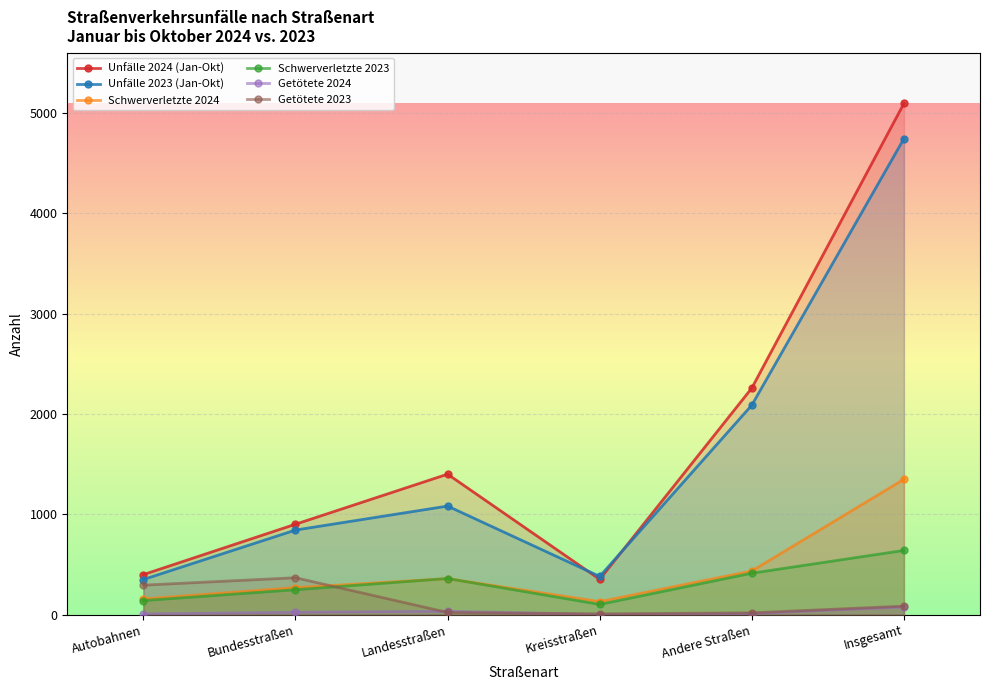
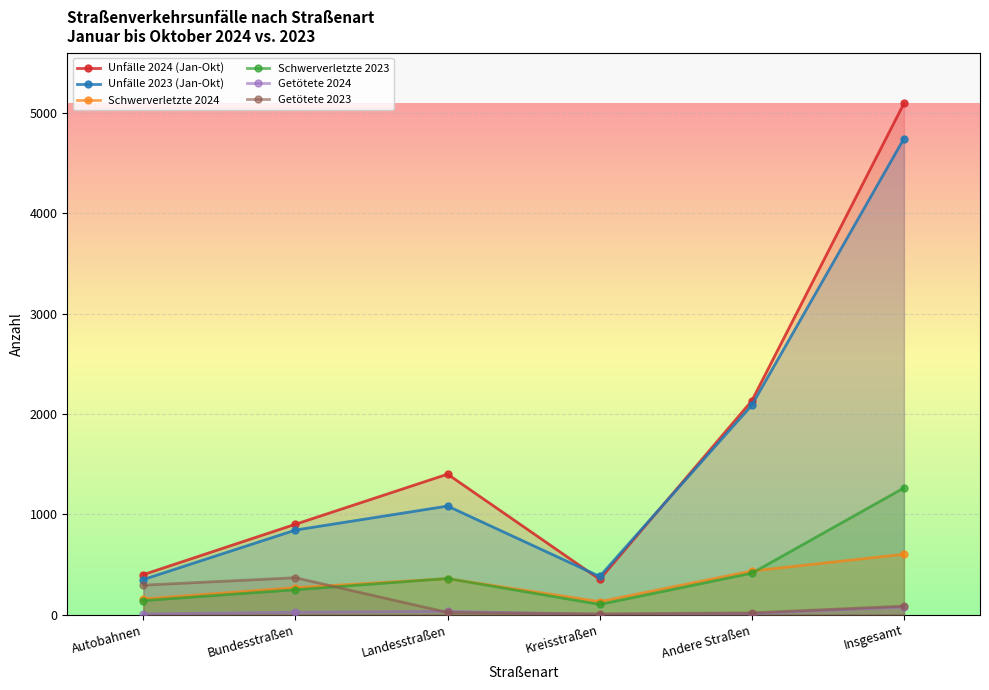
Unfälle 2024 (Jan-Okt), Andere Straßen: 2260 -> 2130
Schwerverletzte 2024, Insgesamt: 1350 -> 600
Schwerverletzte 2023, Insgesamt: 640 -> 1260
